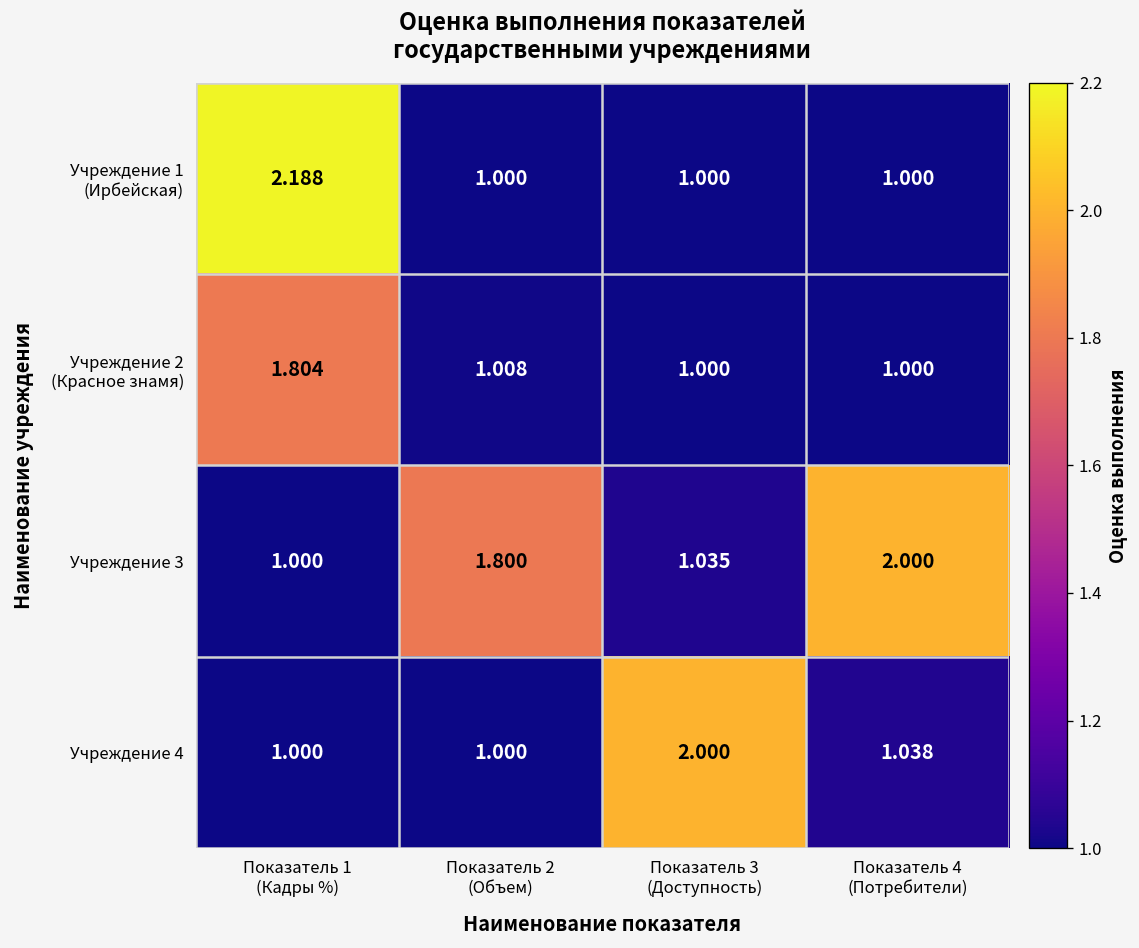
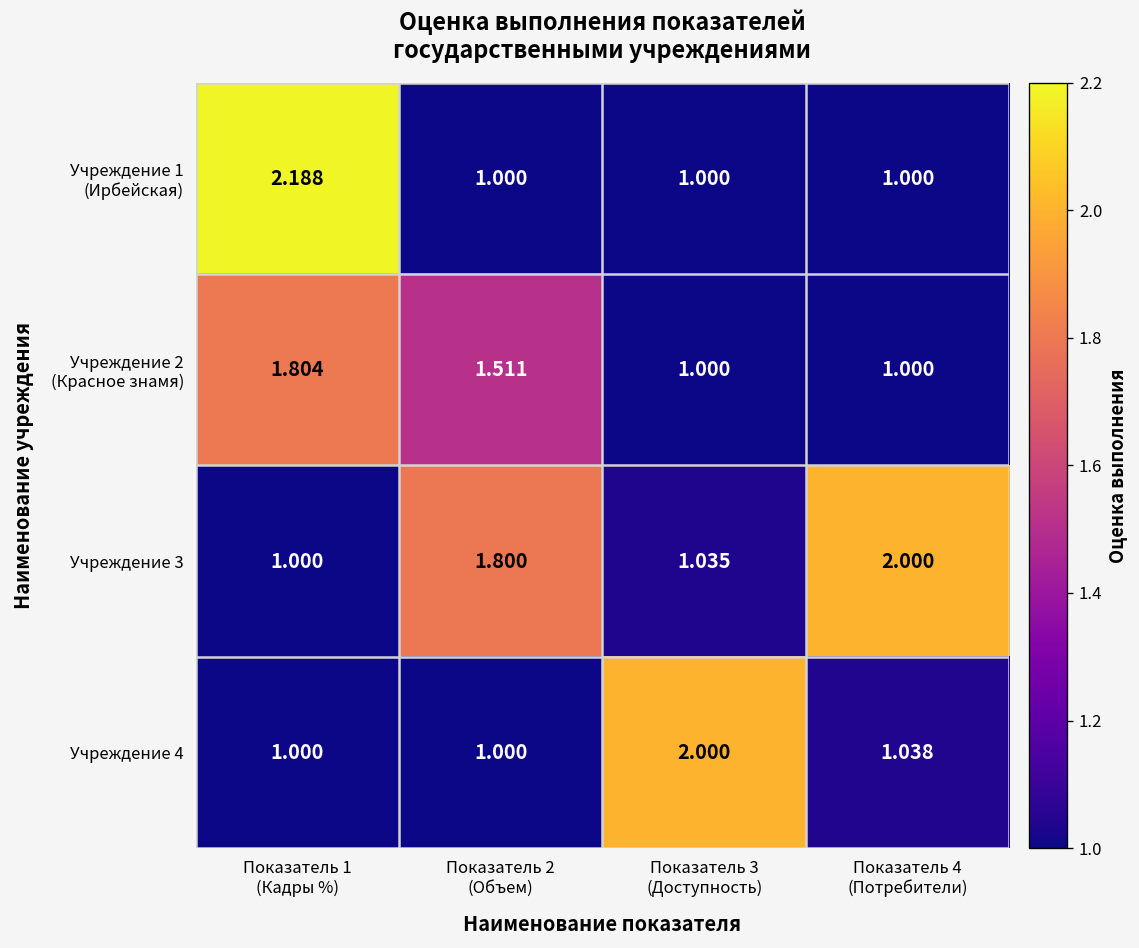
Учреждение 2 (Красное знамя), Показатель 2 (Объем): 1.008 -> 1.511
